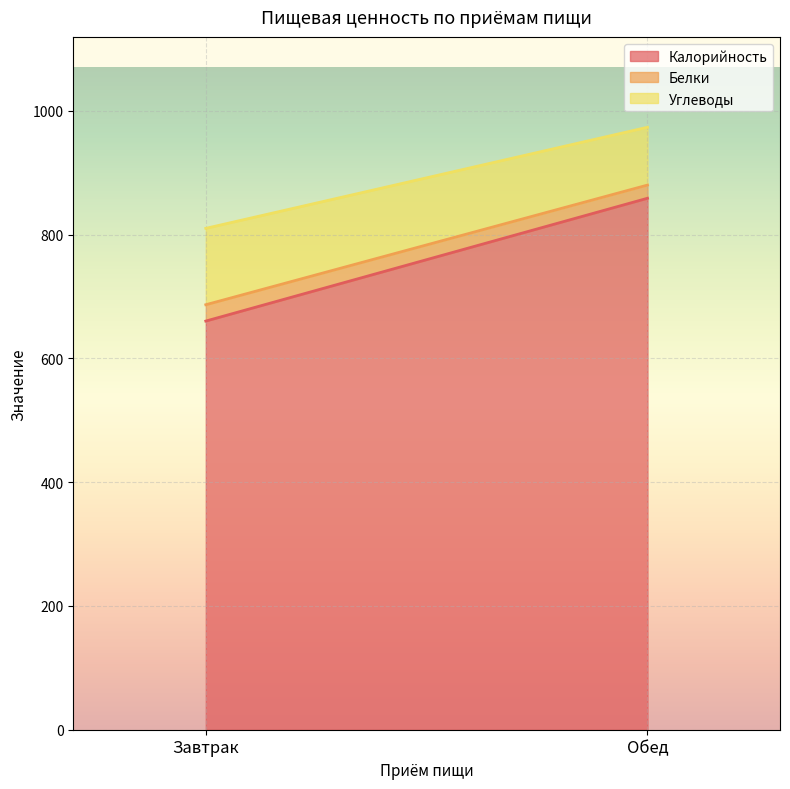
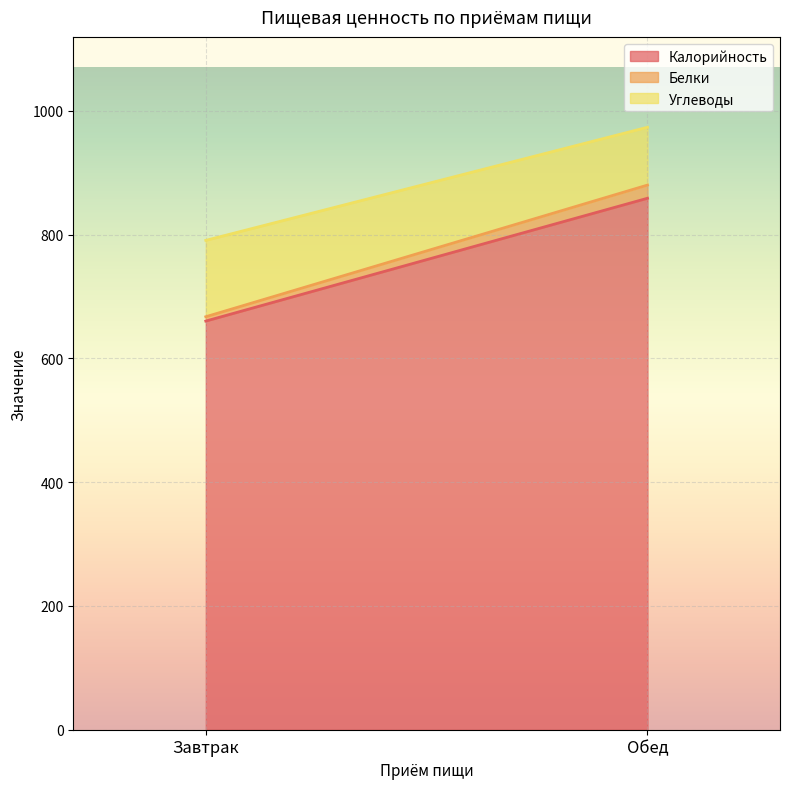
Белки, Завтрак: 30 -> 10
